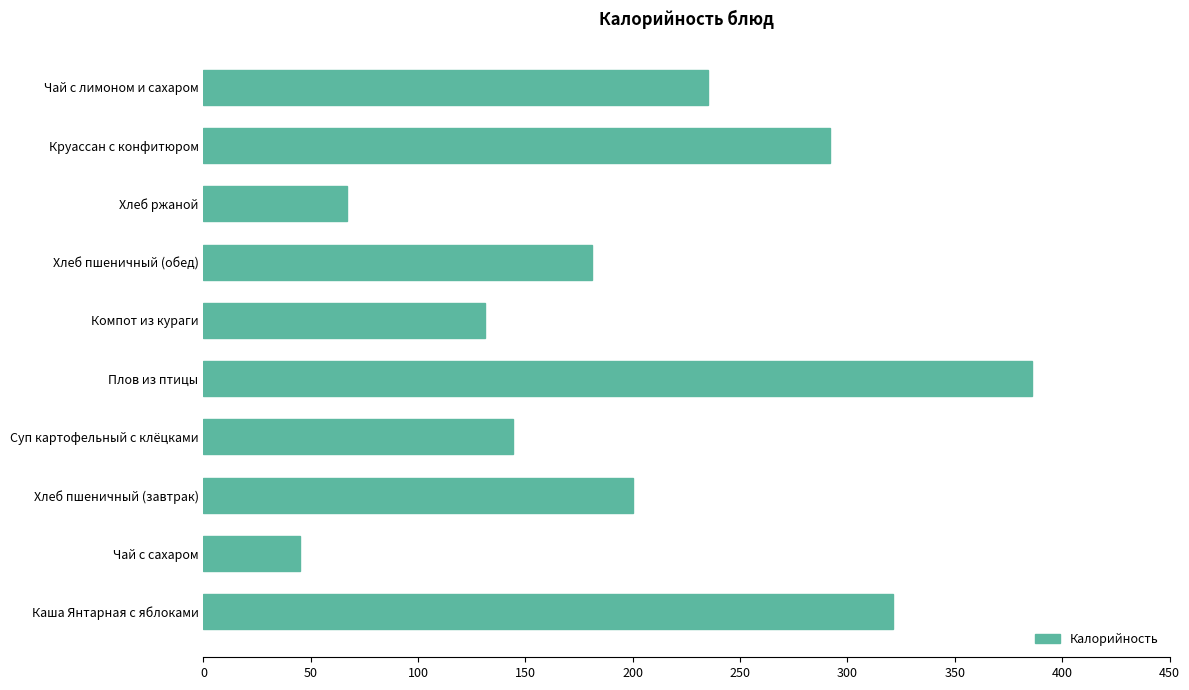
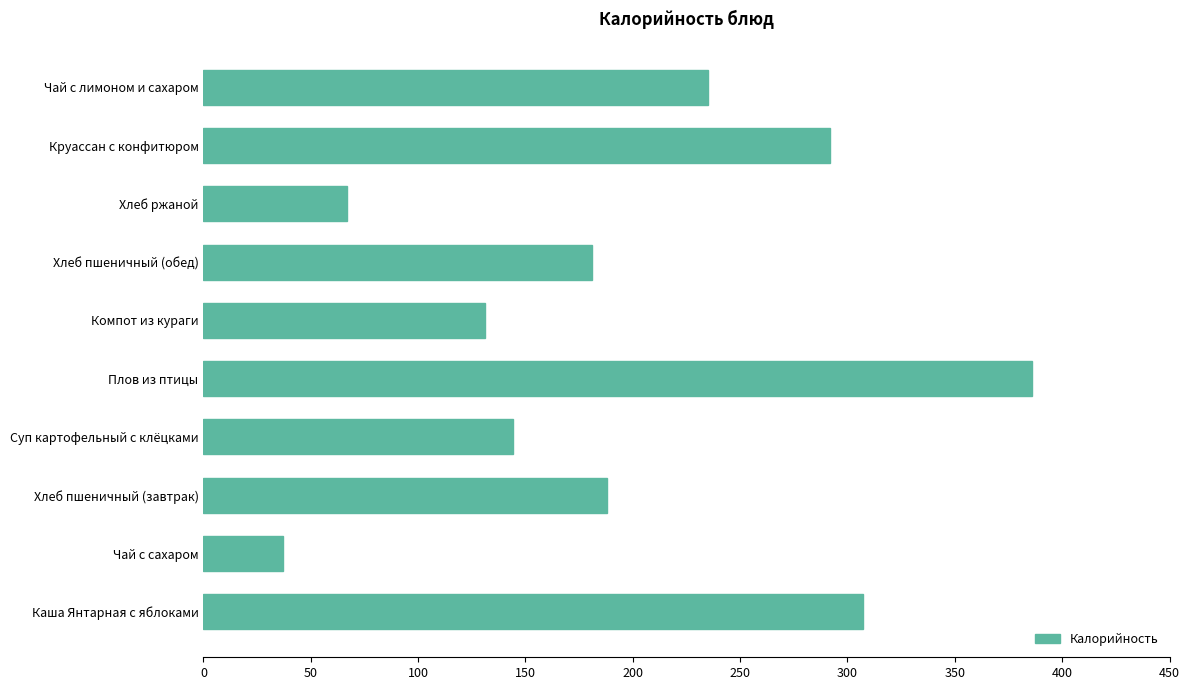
Хлеб пшеничный (завтрак): 200 -> 188
Чай с сахаром: 45 -> 37
Каша Янтарная с яблоками: 321 -> 307
